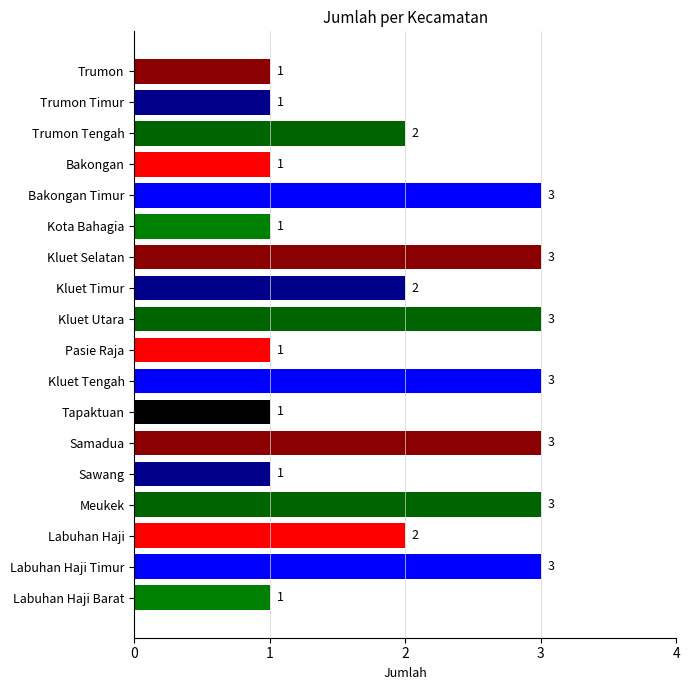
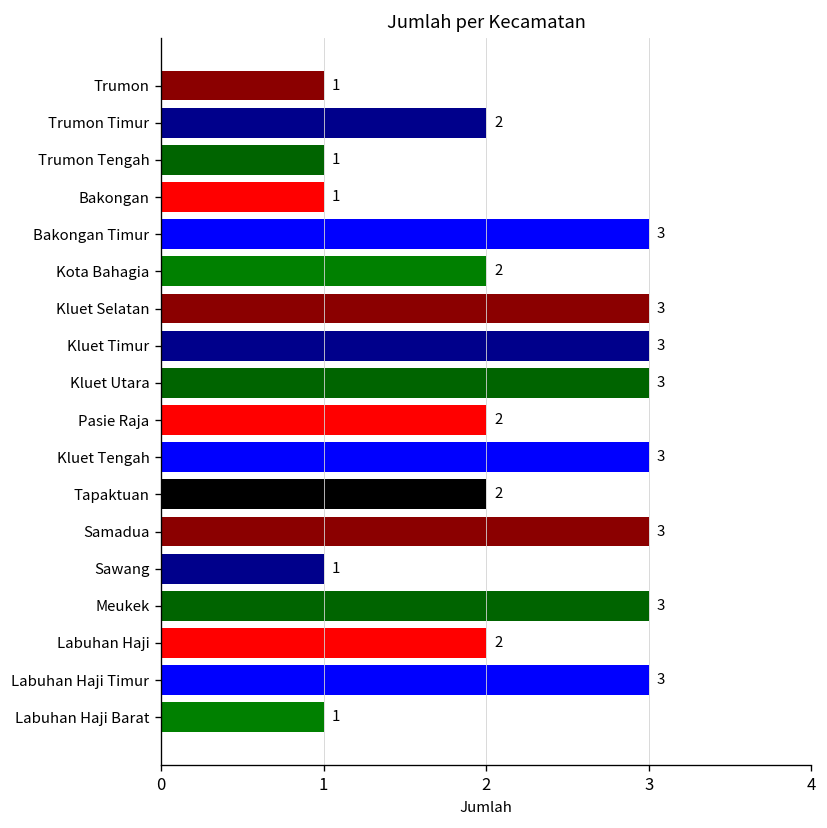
Trumon Timur: 1 -> 2
Trumon Tengah: 2 -> 1
Kota Bahagia: 1 -> 2
Kluet Timur: 2 -> 3
Pasie Raja: 1 -> 2
Tapaktuan: 1 -> 2
